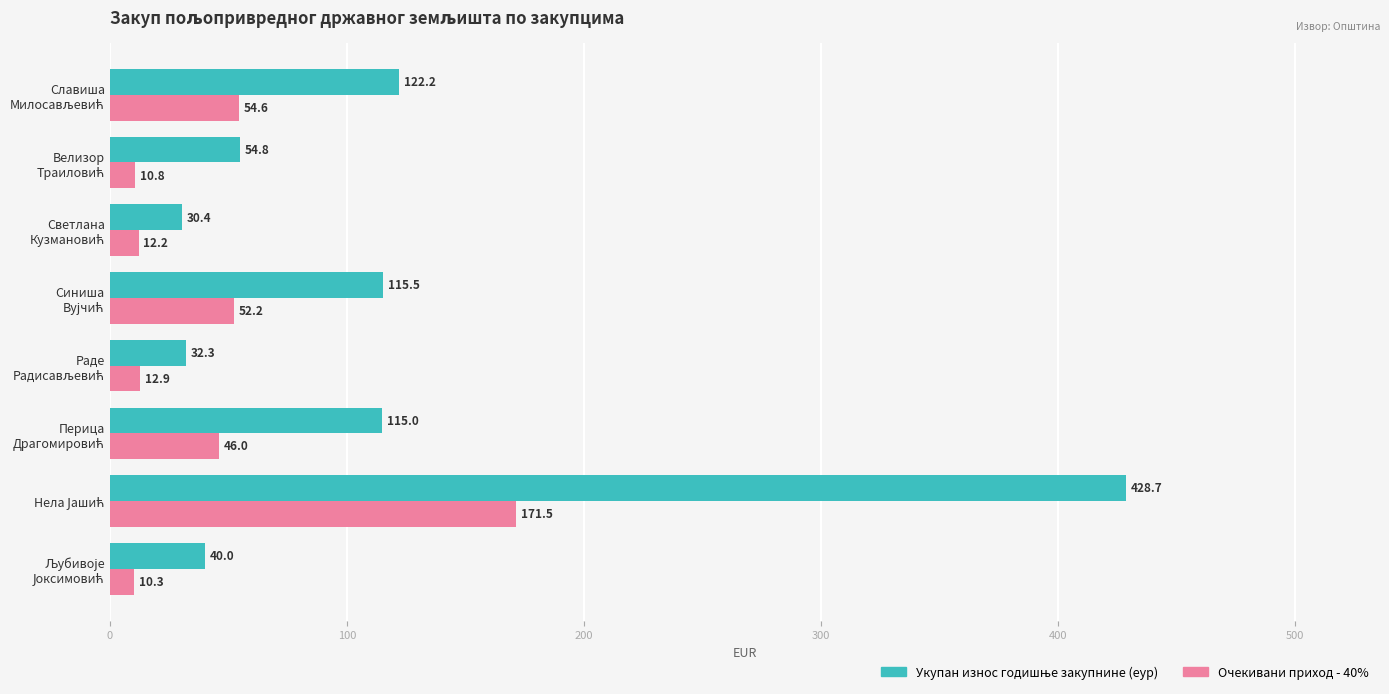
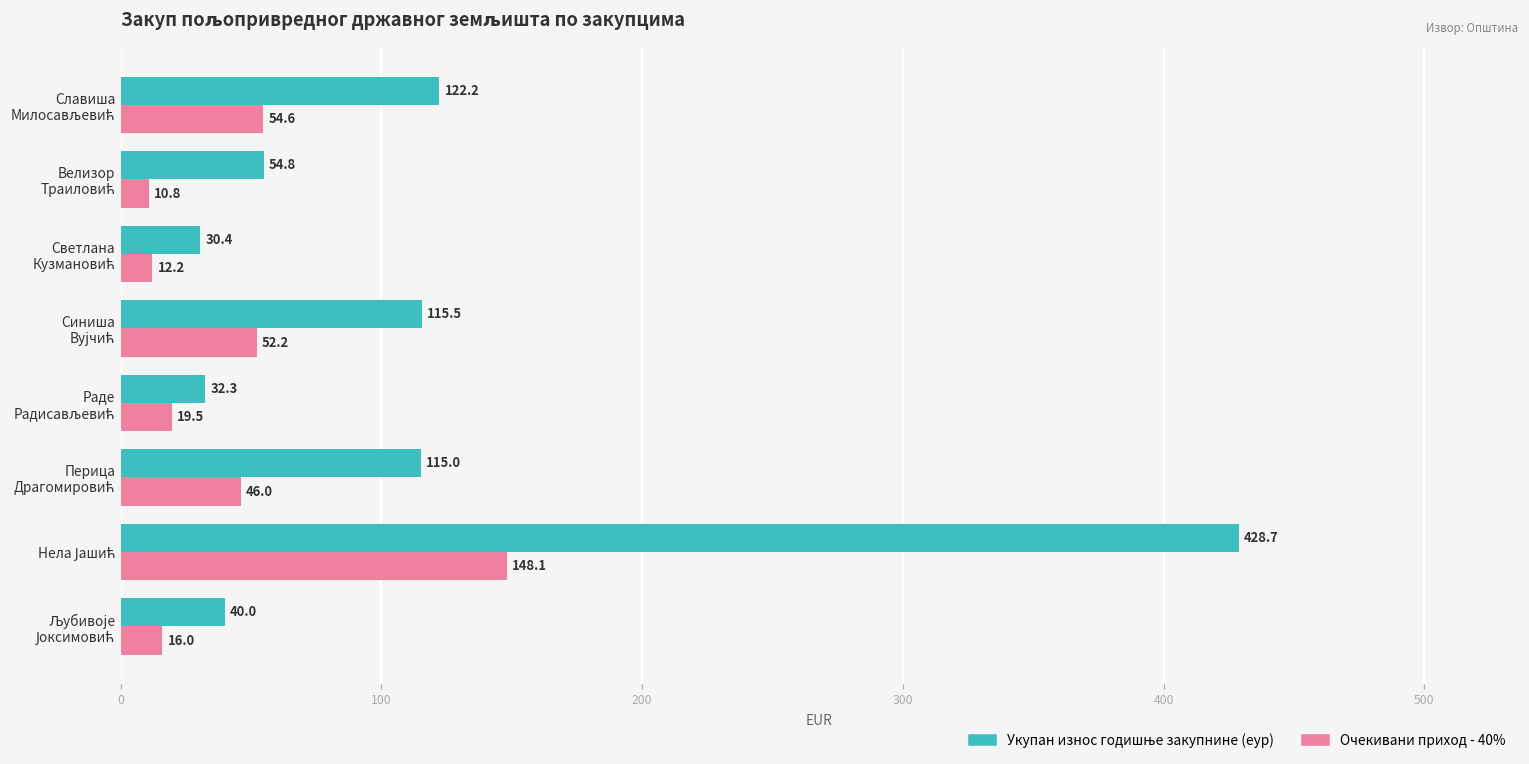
Очекивани приход - 40%, Раде Радисављевић: 12.9 -> 19.5
Очекивани приход - 40%, Нела Јашић: 171.5 -> 148.1
Очекивани приход - 40%, Љубивоје Јоксимовић: 10.3 -> 16.0
